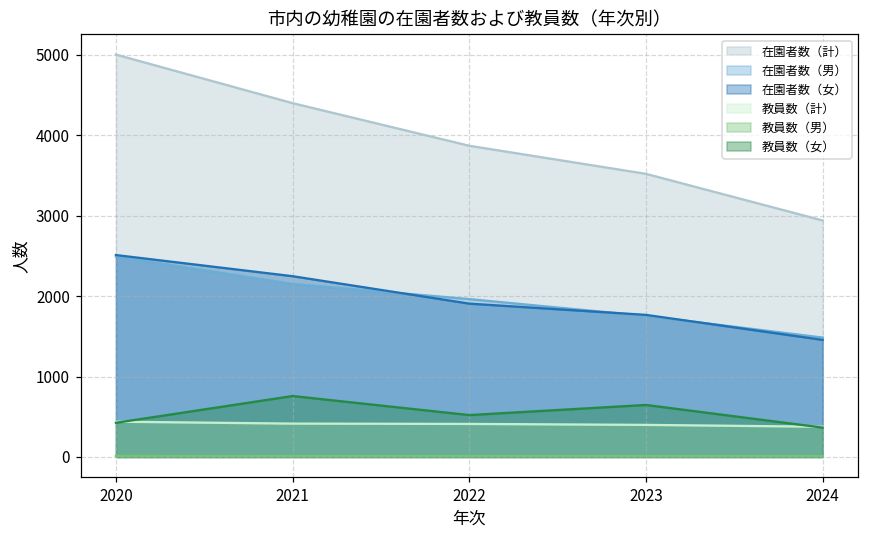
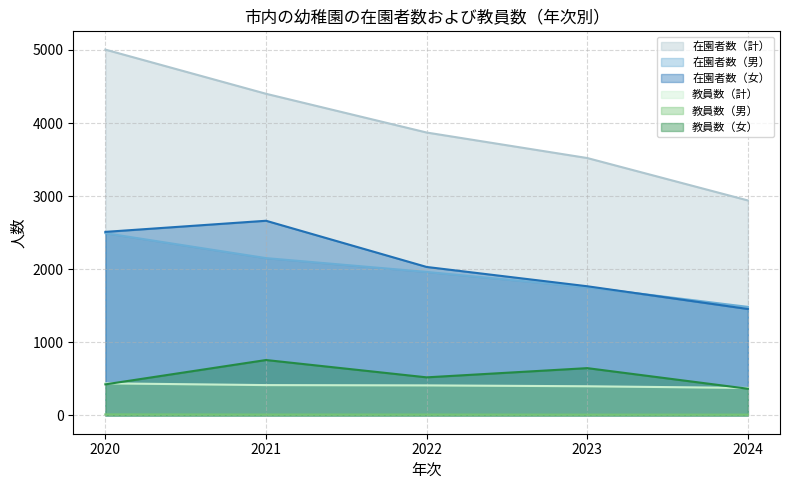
在園者数（女）, 2021: 2200 -> 2700
在園者数（女）, 2022: 1900 -> 2000
